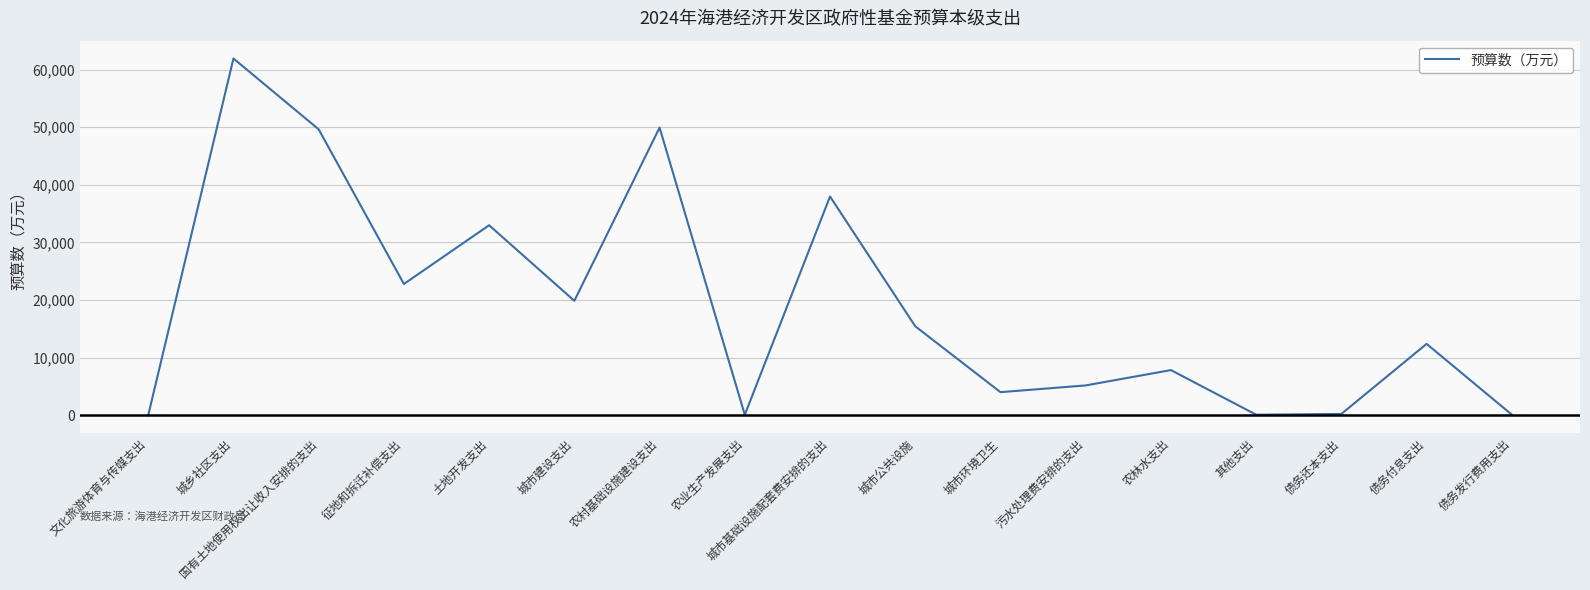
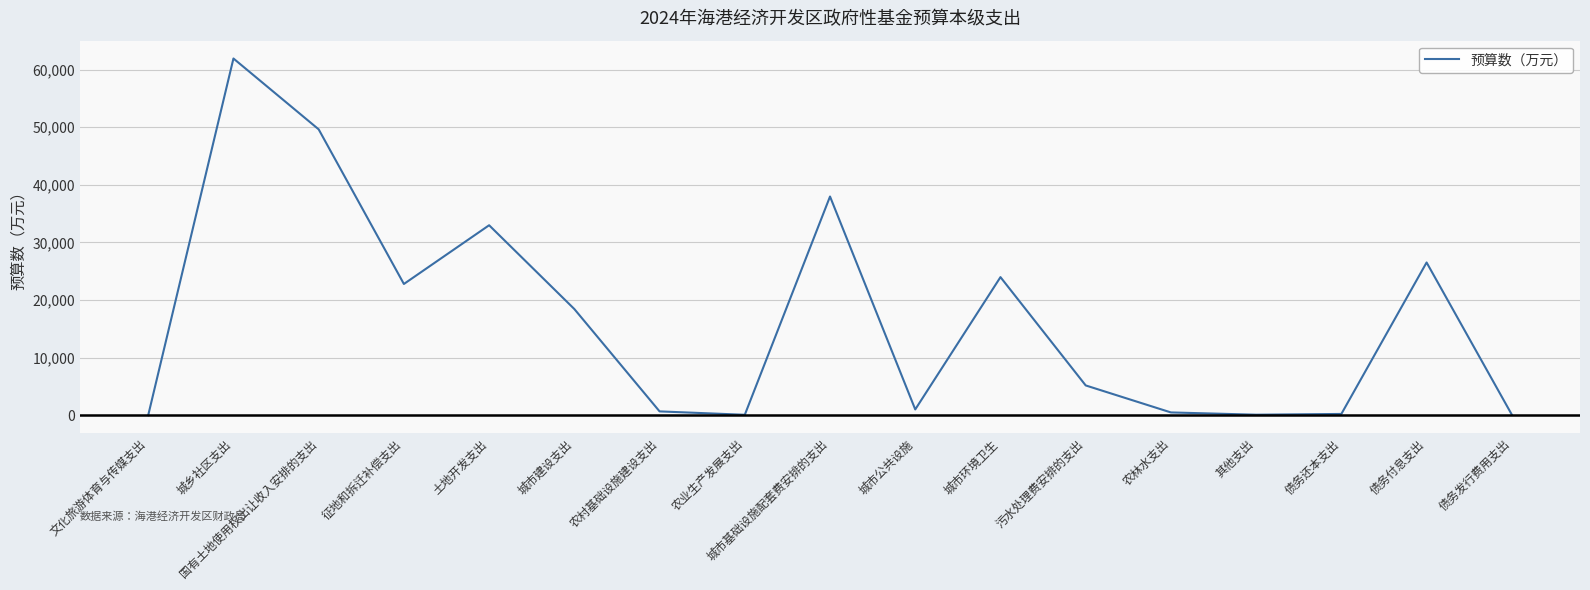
城市建设支出: 20,000 -> 18,000
农村基础设施建设支出: 50,000 -> 1,000
城市公共设施: 15,000 -> 1,000
城市环境卫生: 4,000 -> 24,000
农林水支出: 8,000 -> 0
债务付息支出: 12,000 -> 27,000
